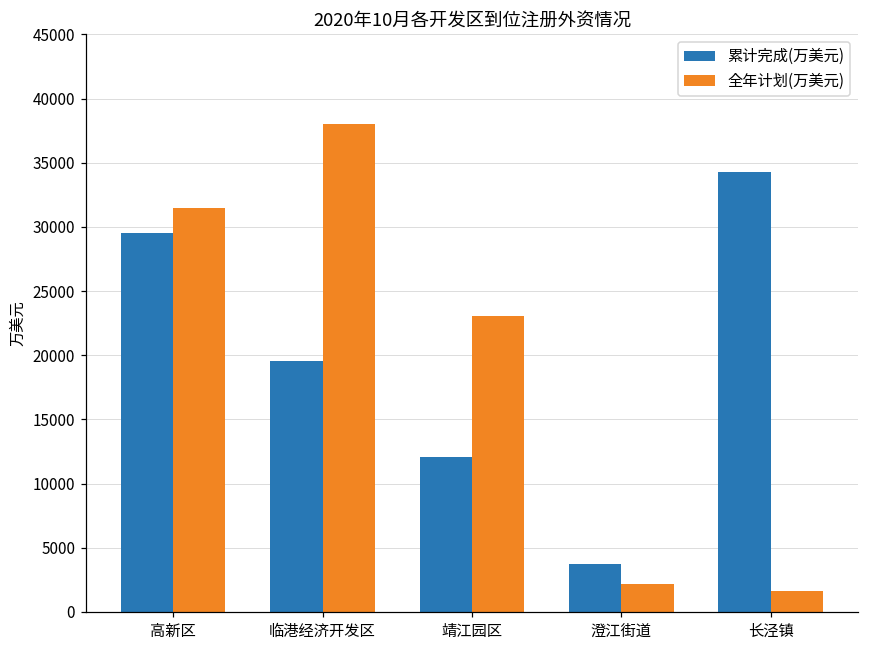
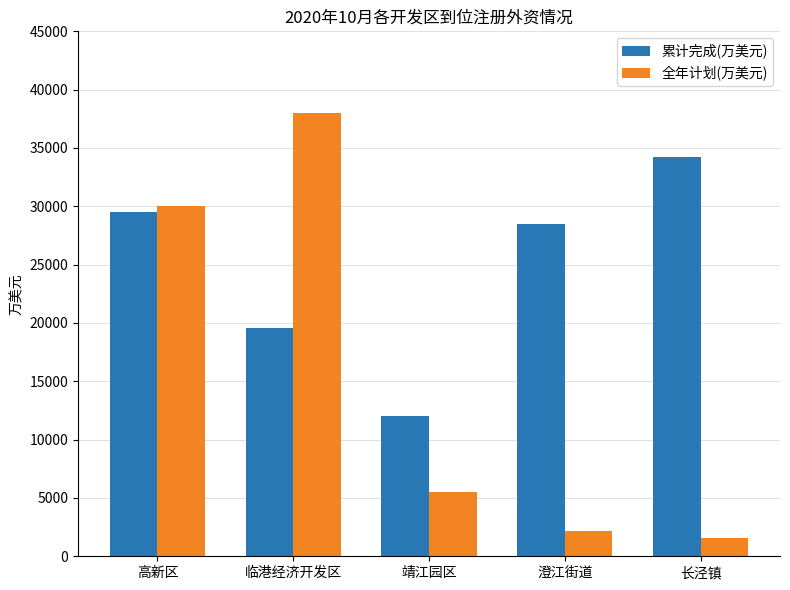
全年计划(万美元), 高新区: 31500 -> 30000
全年计划(万美元), 靖江园区: 23000 -> 5500
累计完成(万美元), 澄江街道: 3700 -> 28500
